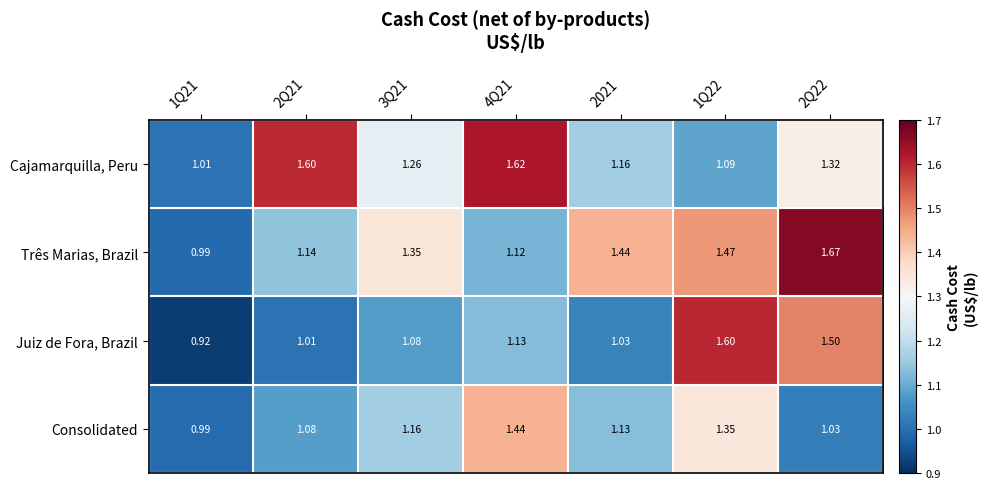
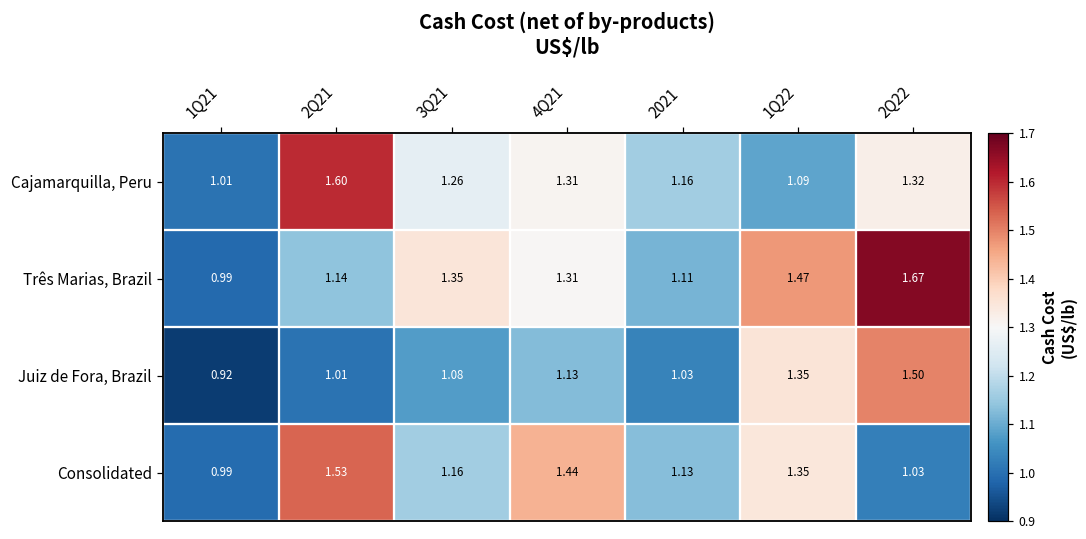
Cajamarquilla, Peru, 4Q21: 1.62 -> 1.31
Três Marias, Brazil, 4Q21: 1.12 -> 1.31
Três Marias, Brazil, 2021: 1.44 -> 1.11
Juiz de Fora, Brazil, 1Q22: 1.60 -> 1.35
Consolidated, 2Q21: 1.08 -> 1.53
